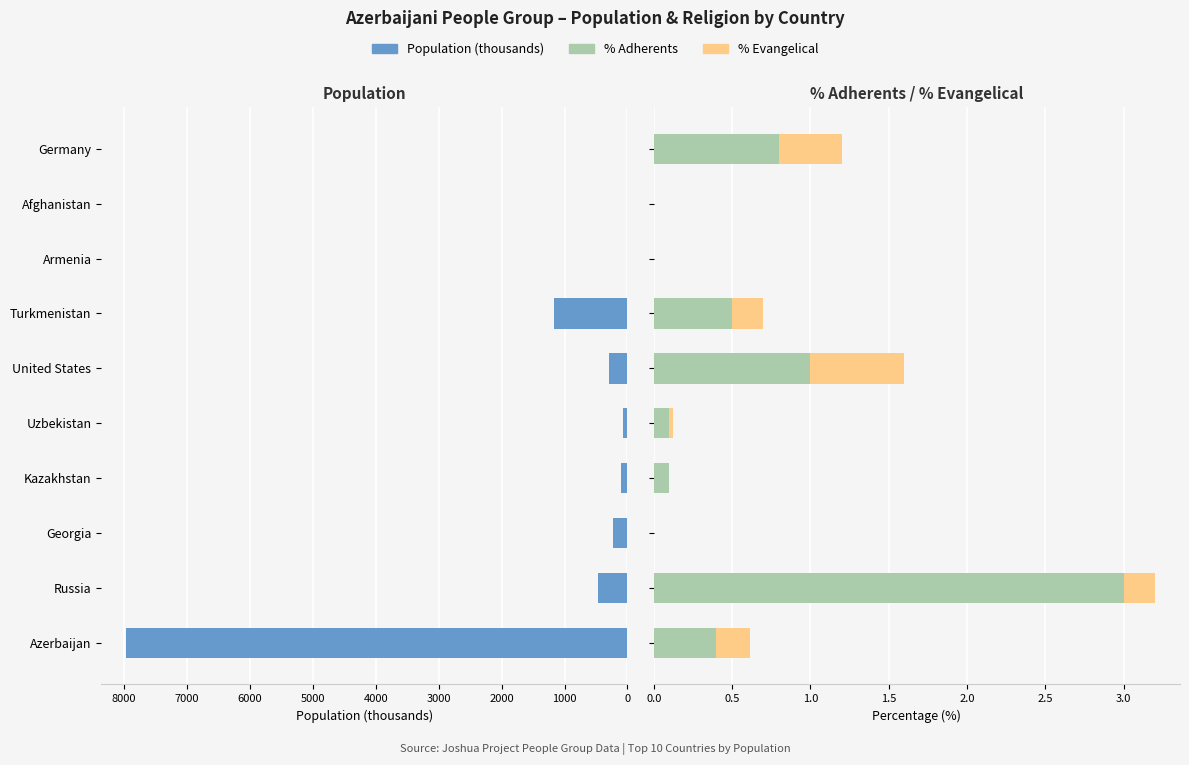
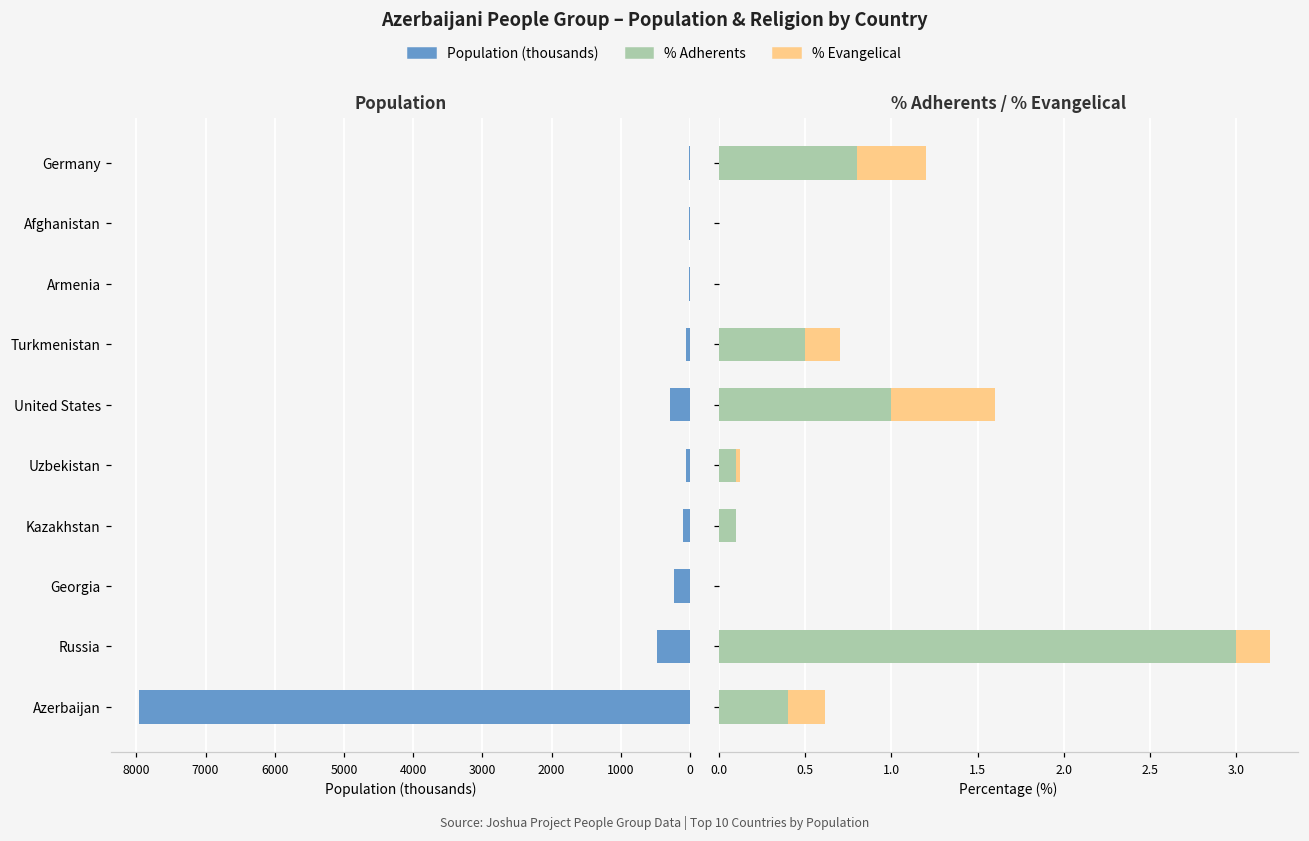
Population, Turkmenistan: 1200 -> 100
